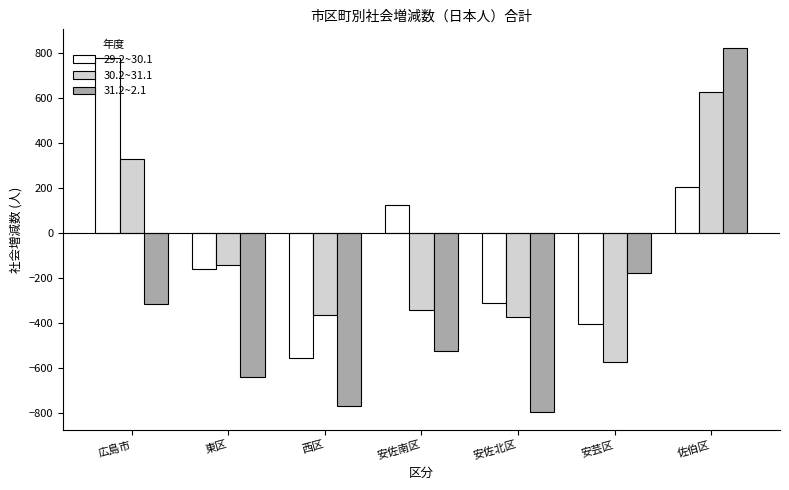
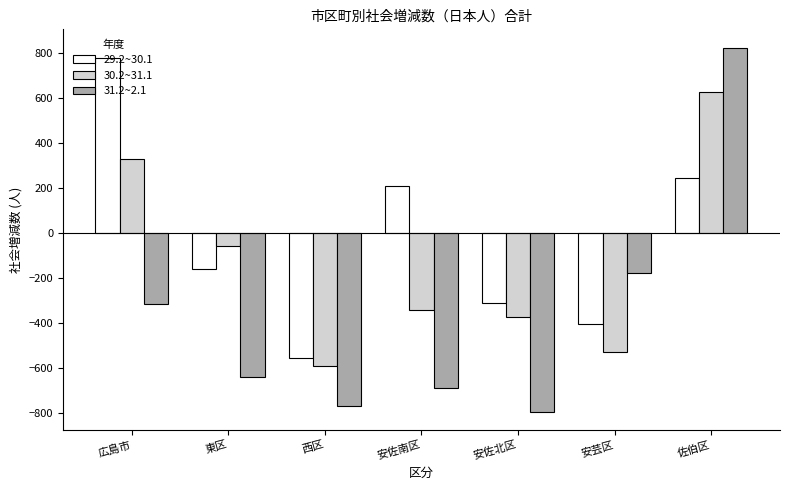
30.2~31.1, 東区: -140 -> -60
30.2~31.1, 西区: -370 -> -590
29.2~30.1, 安佐南区: 130 -> 210
31.2~2.1, 安佐南区: -530 -> -690
30.2~31.1, 安芸区: -570 -> -530
29.2~30.1, 佐伯区: 200 -> 240
